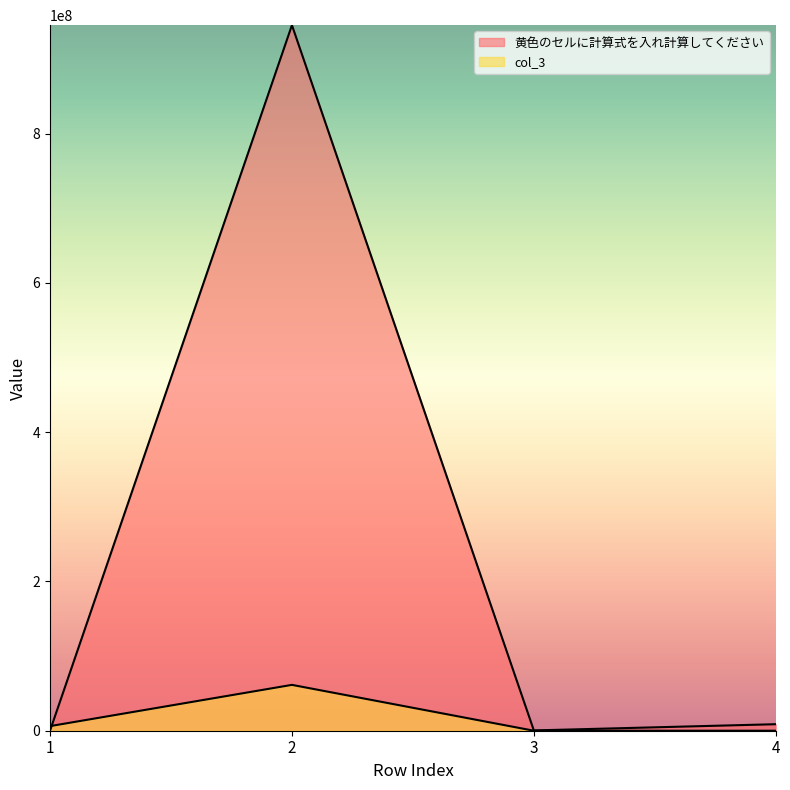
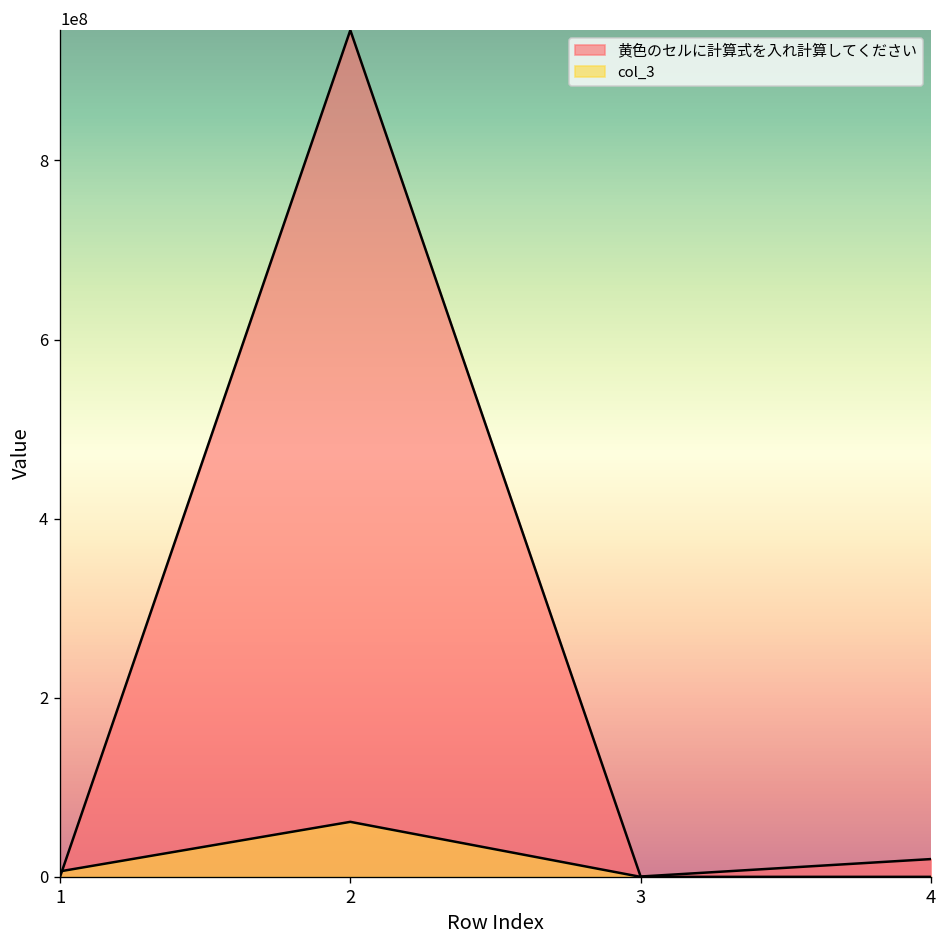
黄色のセルに計算式を入れ計算してください, 4: 10000000 -> 20000000
